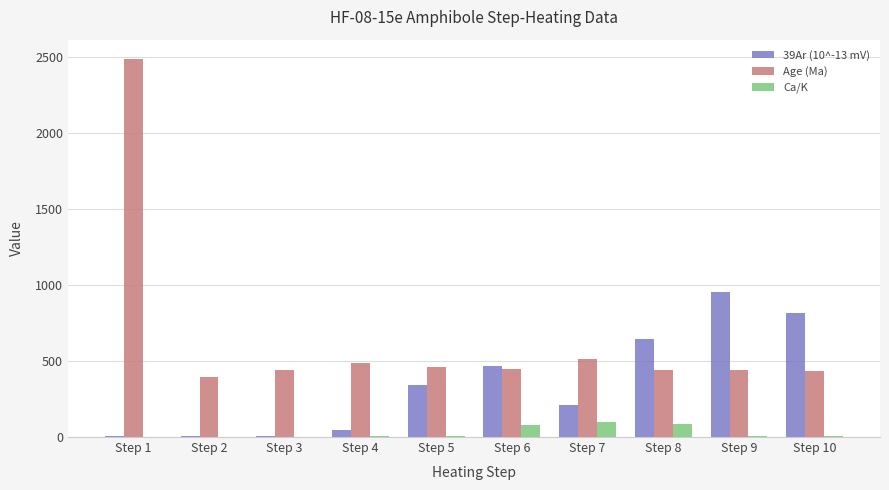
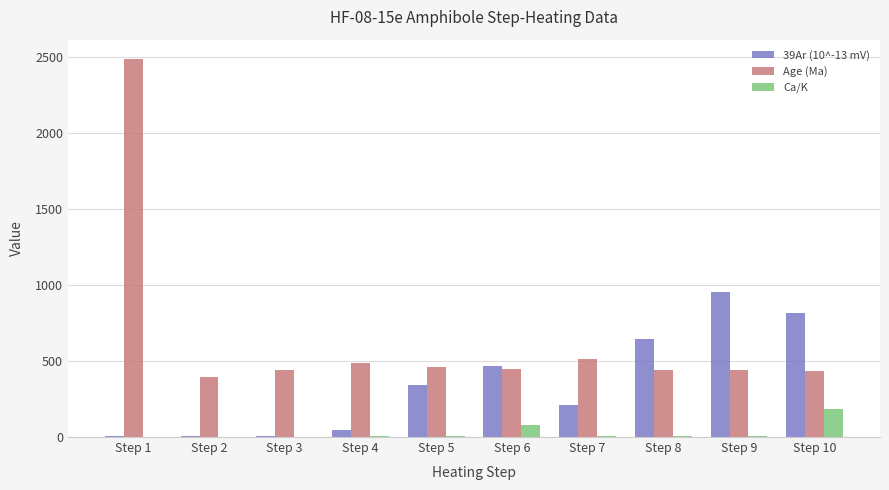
Ca/K, Step 7: 100 -> 0
Ca/K, Step 8: 90 -> 0
Ca/K, Step 10: 0 -> 190
